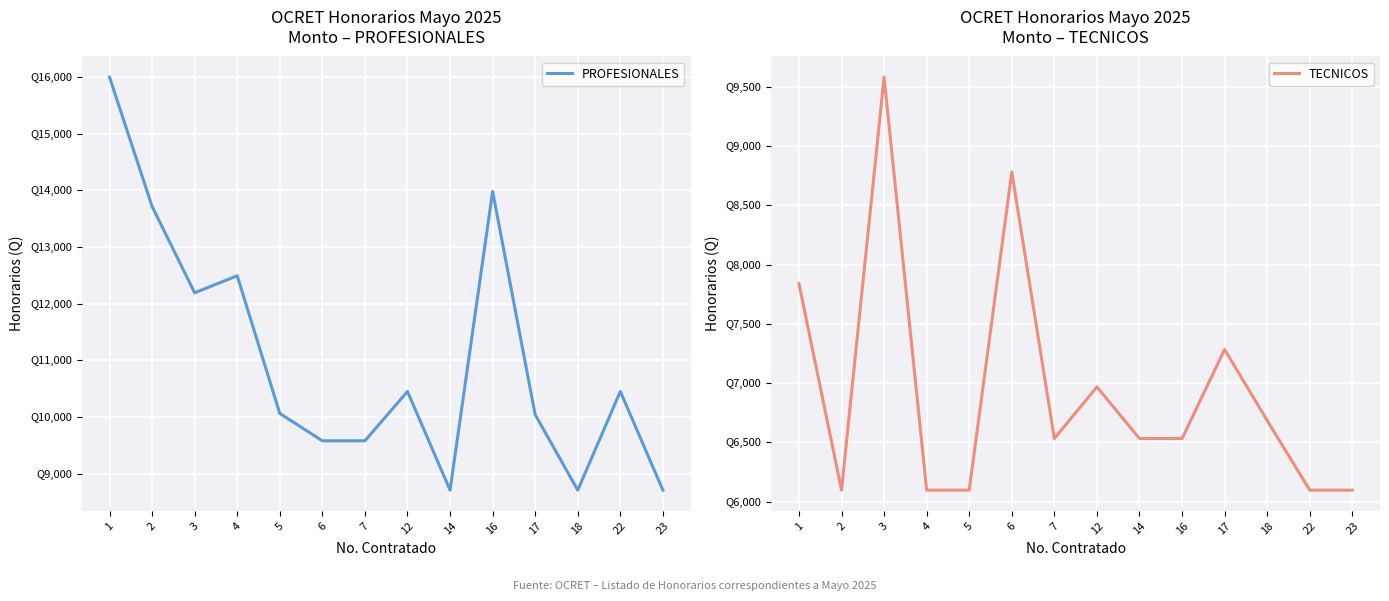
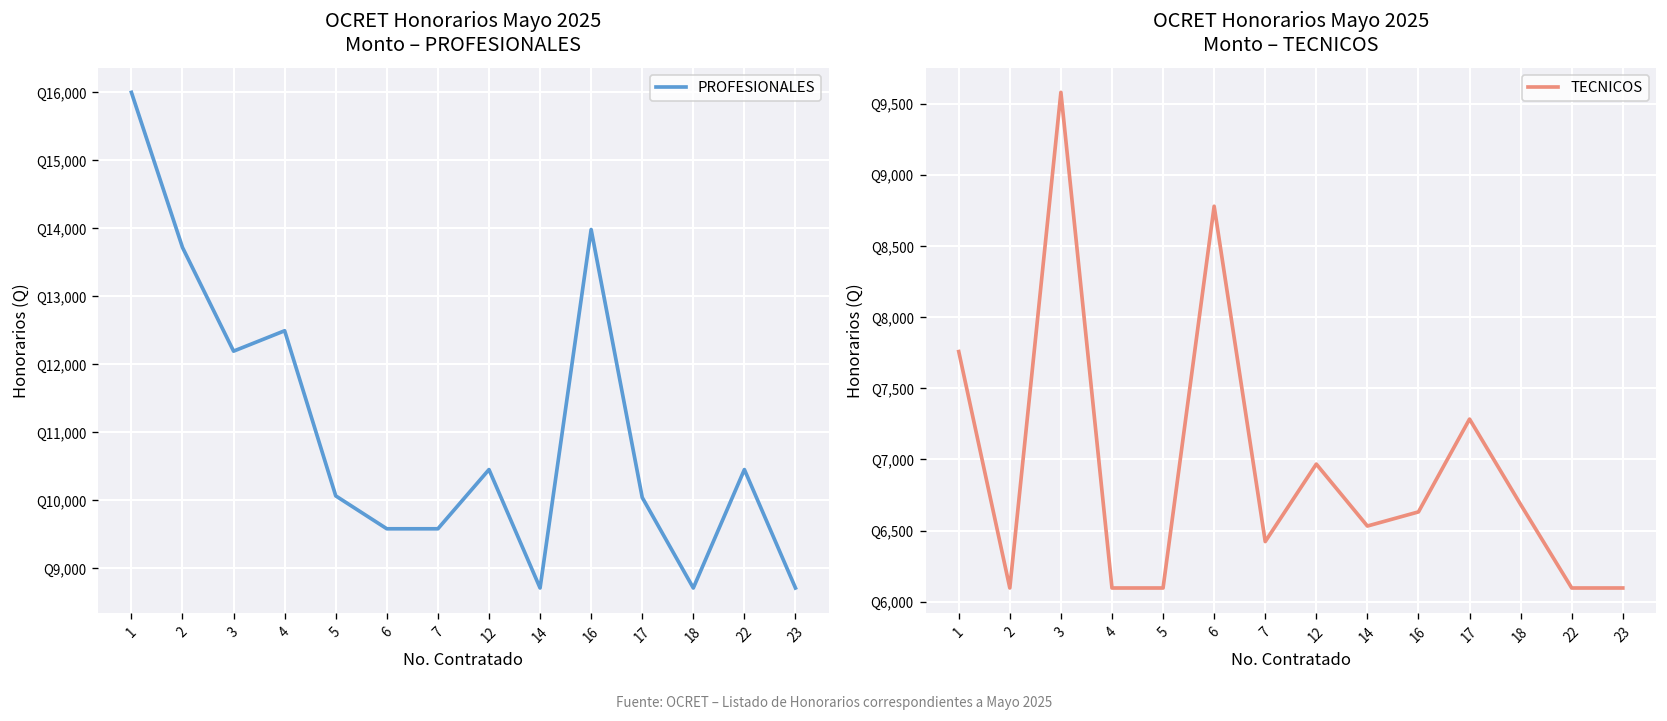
OCRET Honorarios Mayo 2025 Monto – TECNICOS, 1: Q7,840 -> Q7,760
OCRET Honorarios Mayo 2025 Monto – TECNICOS, 7: Q6,530 -> Q6,420
OCRET Honorarios Mayo 2025 Monto – TECNICOS, 16: Q6,530 -> Q6,630
